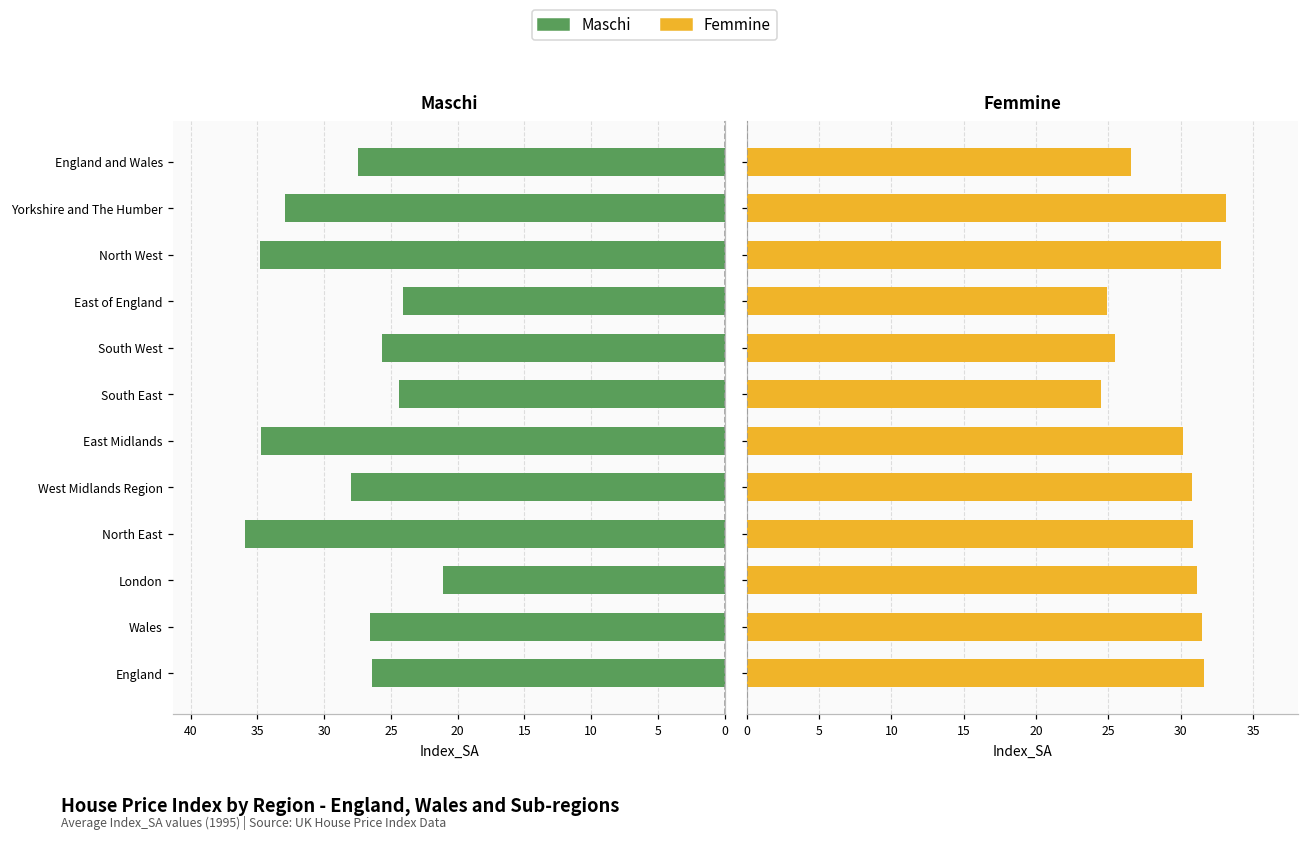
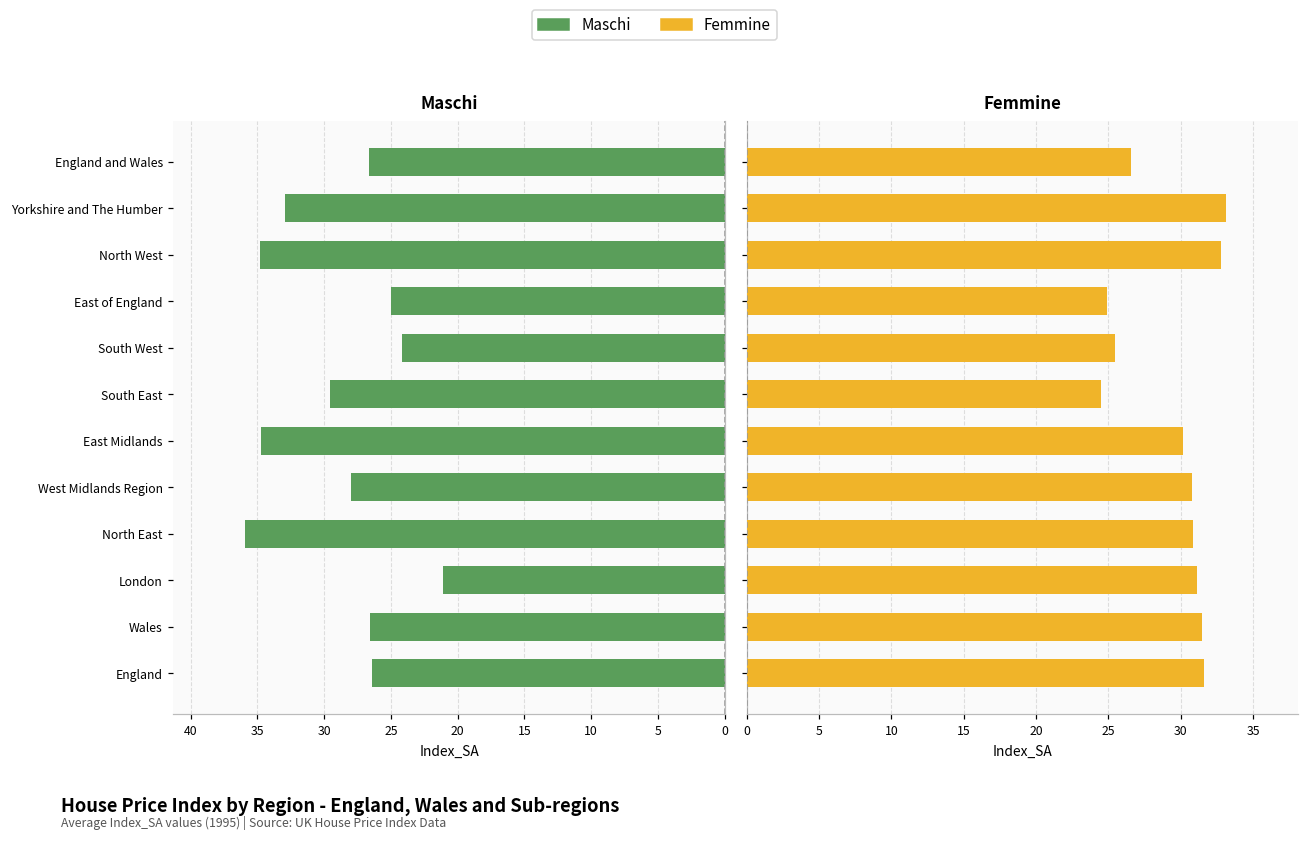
Maschi, England and Wales: 27.5 -> 26.6
Maschi, East of England: 24.1 -> 25.0
Maschi, South West: 25.7 -> 24.2
Maschi, South East: 24.4 -> 29.5
